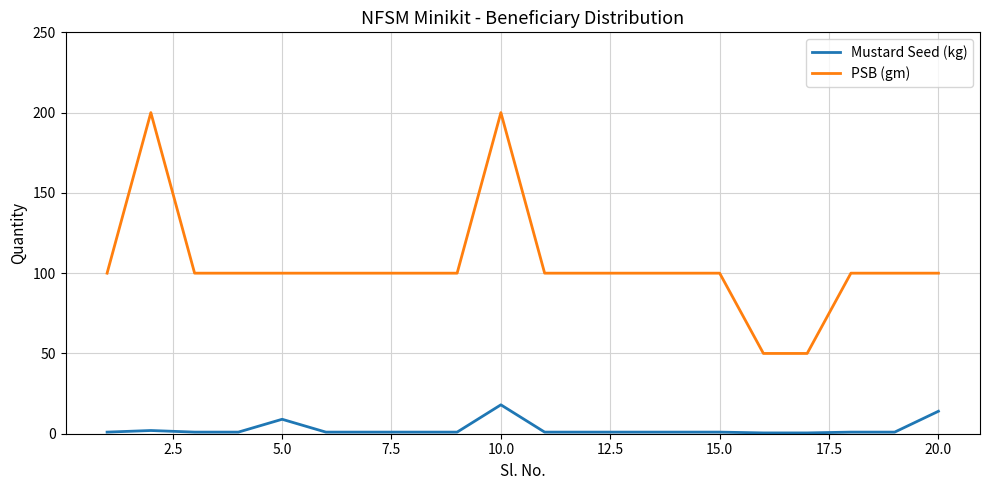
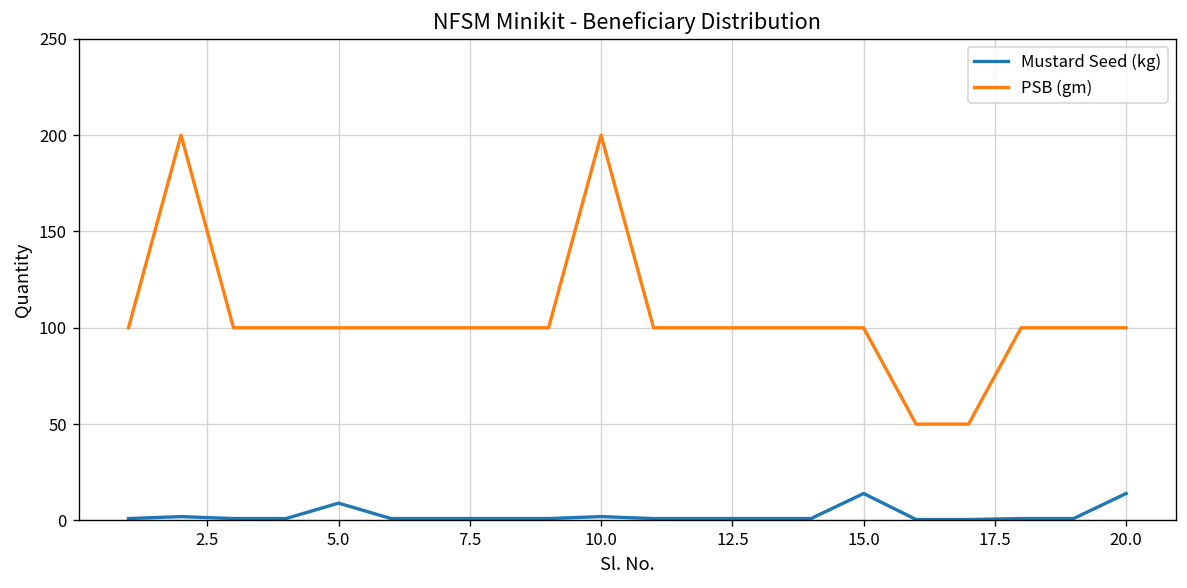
Mustard Seed (kg), 10.0: 18 -> 2
Mustard Seed (kg), 15.0: 1 -> 14
